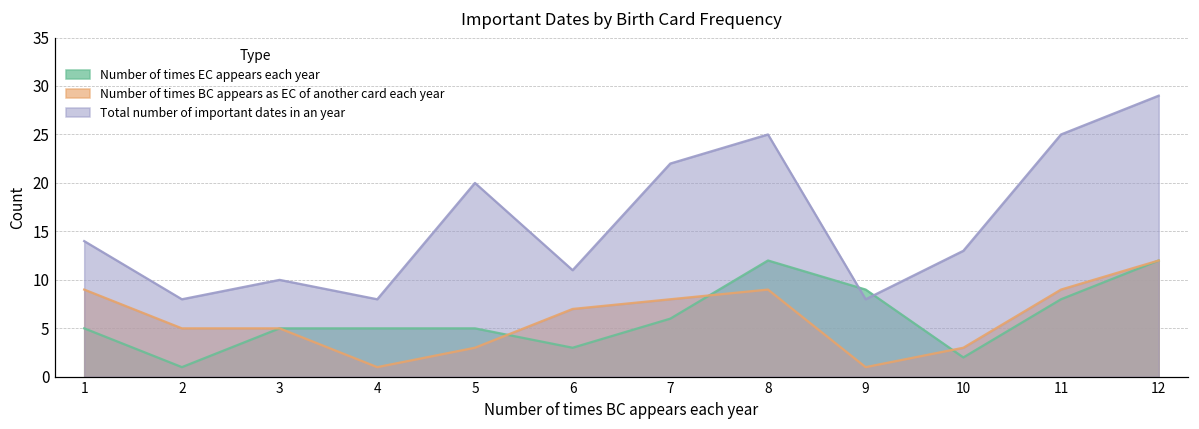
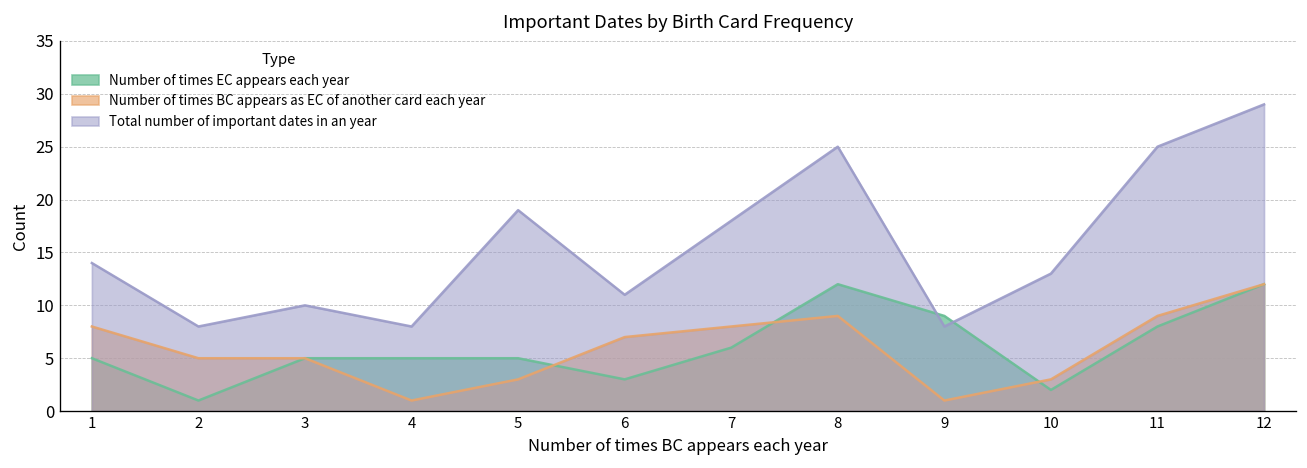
Number of times BC appears as EC of another card each year, 1: 9 -> 8
Total number of important dates in an year, 5: 20 -> 19
Total number of important dates in an year, 7: 22 -> 18
